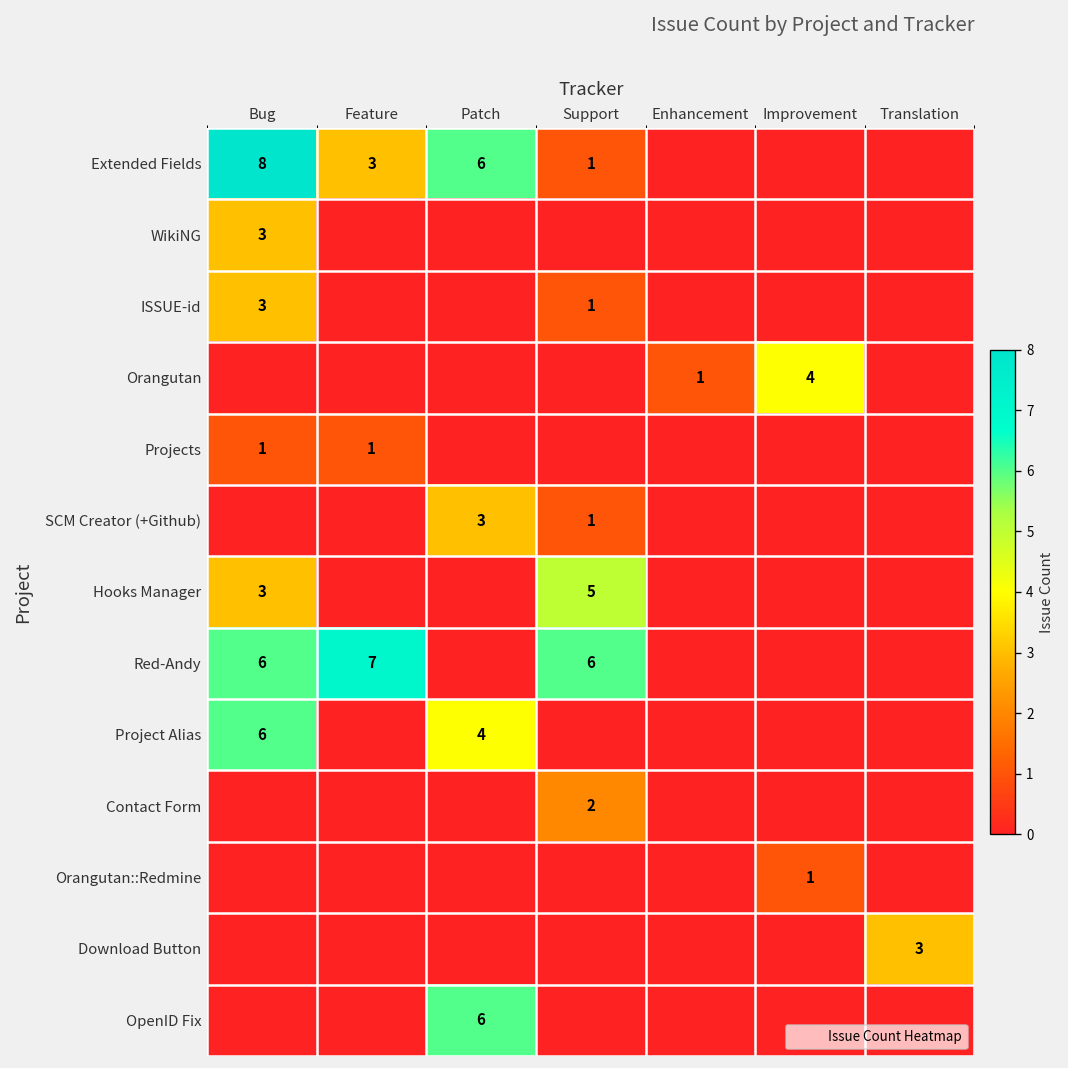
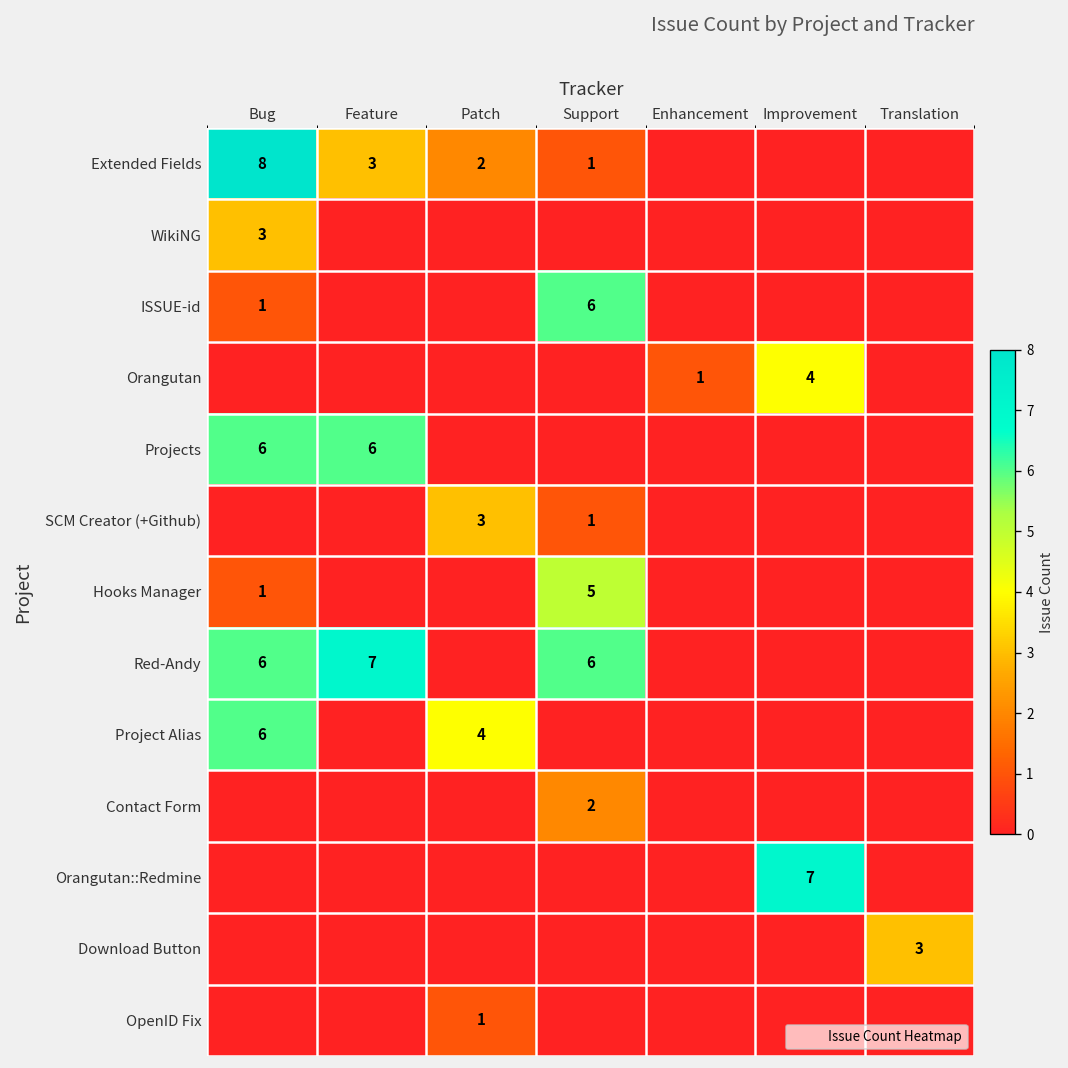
Extended Fields, Patch: 6 -> 2
ISSUE-id, Bug: 3 -> 1
ISSUE-id, Support: 1 -> 6
Projects, Bug: 1 -> 6
Projects, Feature: 1 -> 6
Hooks Manager, Bug: 3 -> 1
Orangutan::Redmine, Improvement: 1 -> 7
OpenID Fix, Patch: 6 -> 1
